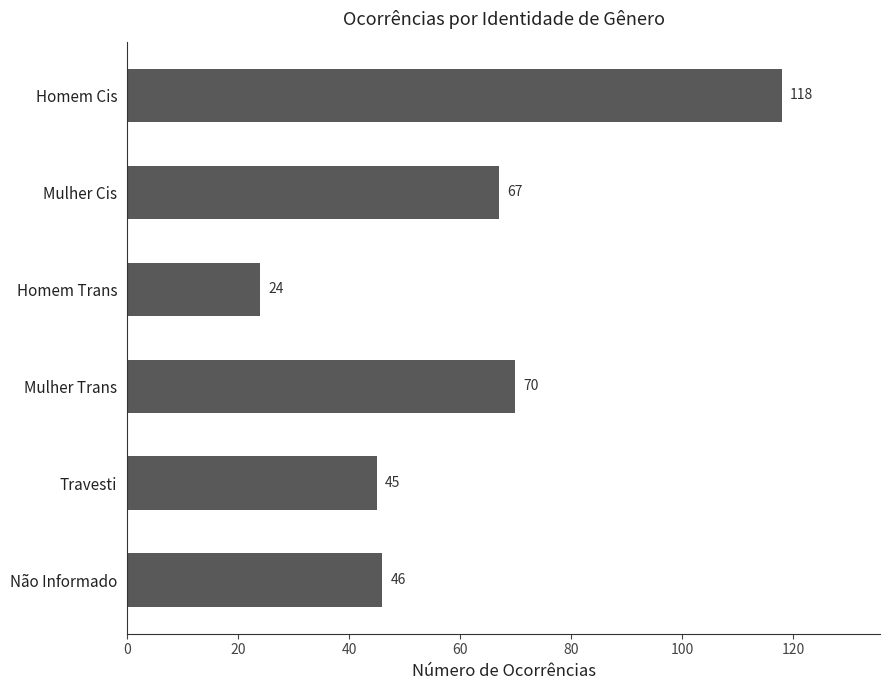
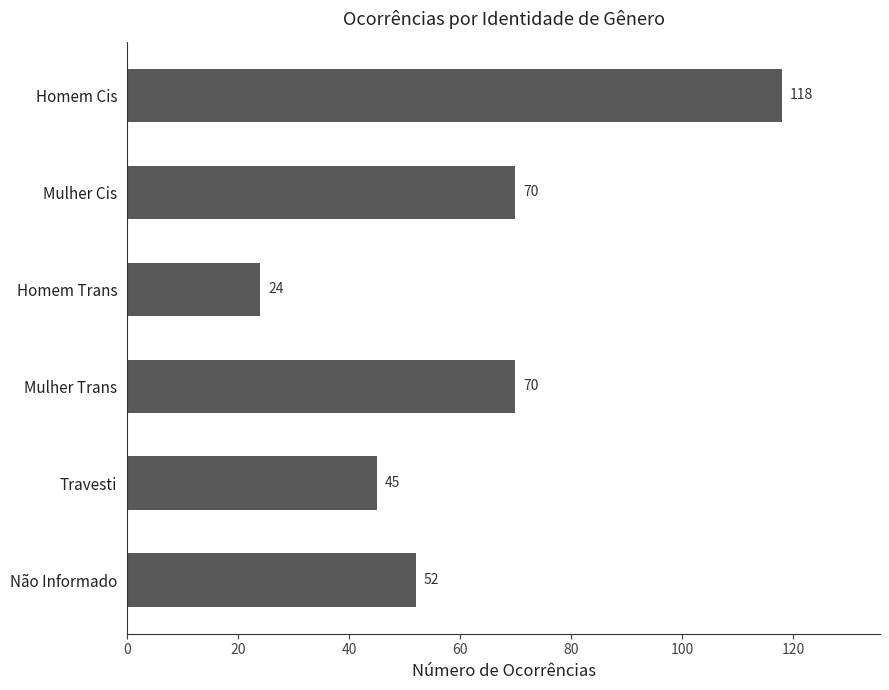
Mulher Cis: 67 -> 70
Não Informado: 46 -> 52
